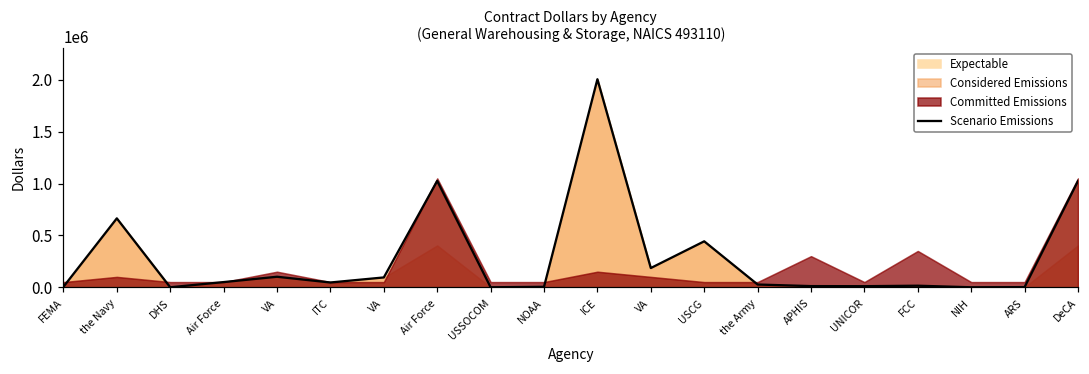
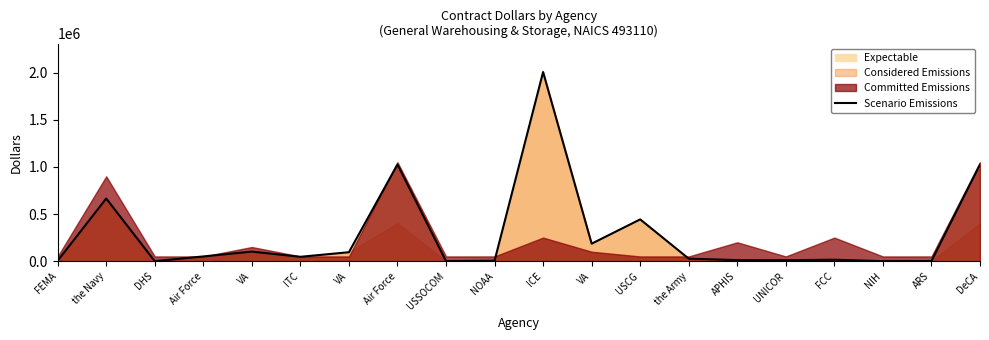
Committed Emissions, the Navy: 100000 -> 900000
Committed Emissions, ICE: 200000 -> 300000
Committed Emissions, APHIS: 300000 -> 200000
Committed Emissions, FCC: 400000 -> 300000
